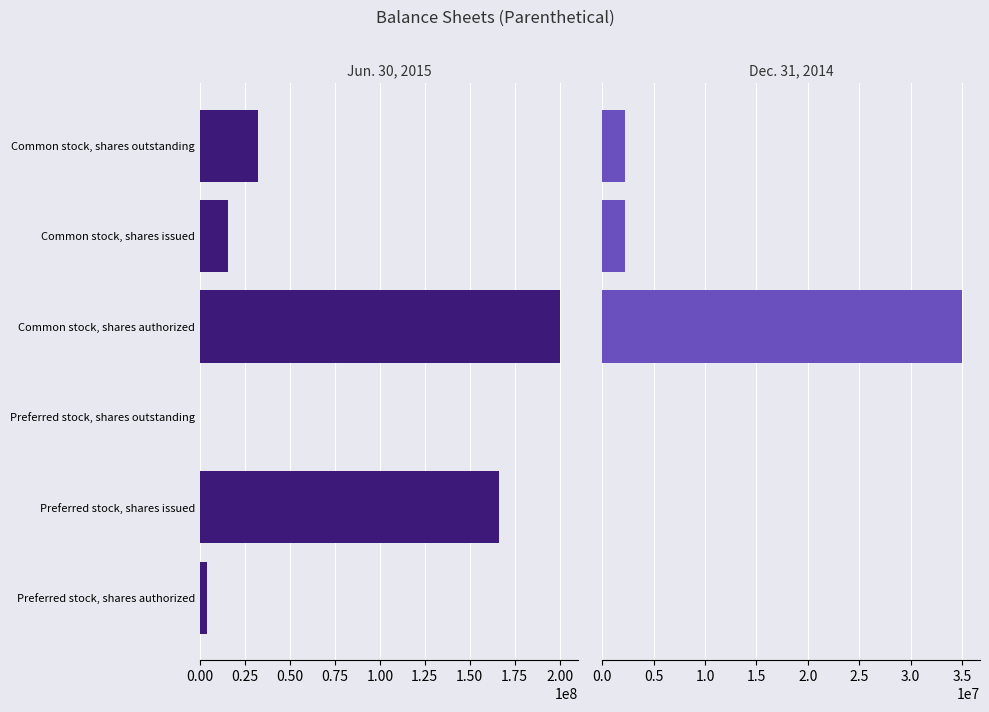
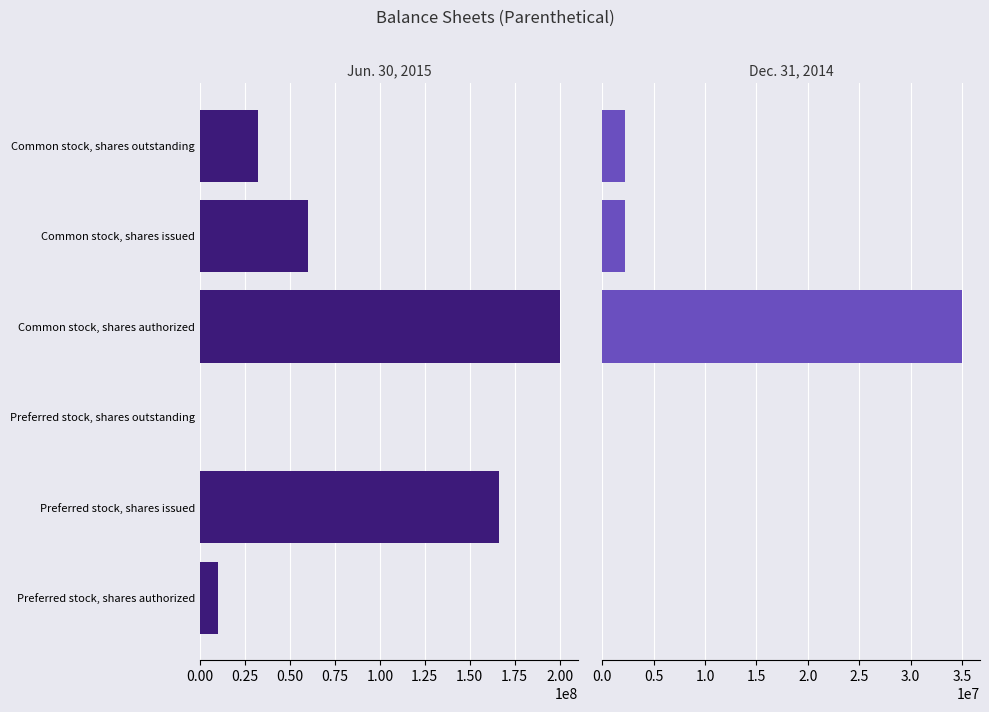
Jun. 30, 2015, Common stock, shares issued: 15000000 -> 60000000
Jun. 30, 2015, Preferred stock, shares authorized: 4000000 -> 10000000
